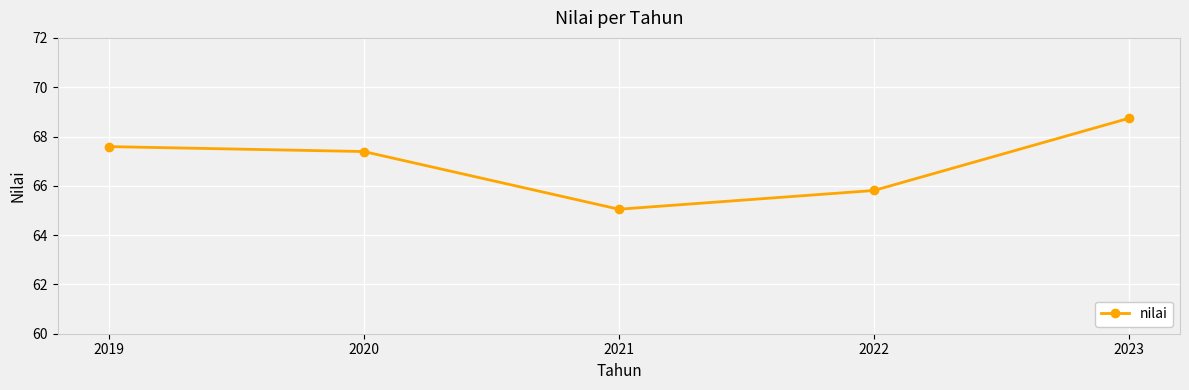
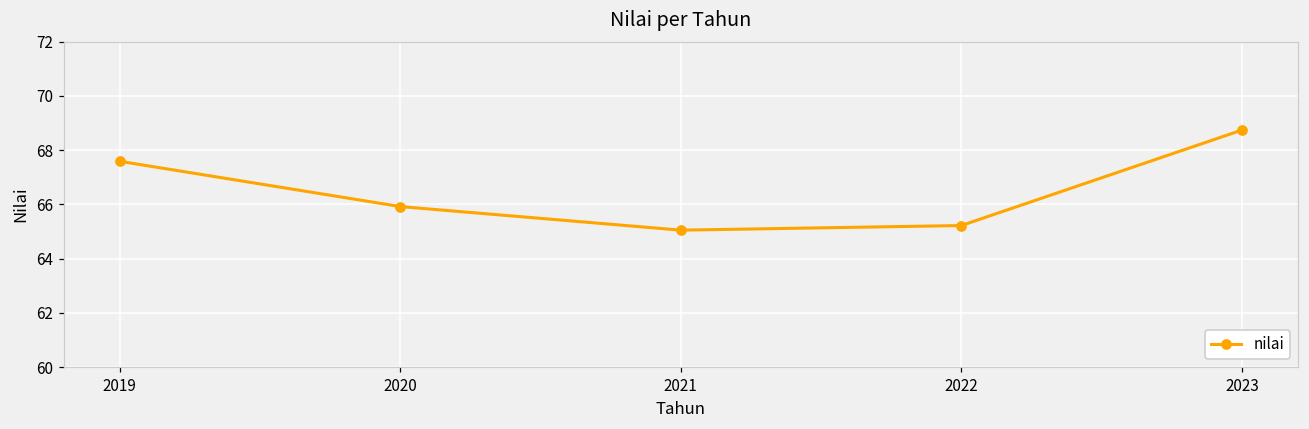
2020: 67.4 -> 65.9
2022: 65.8 -> 65.2
